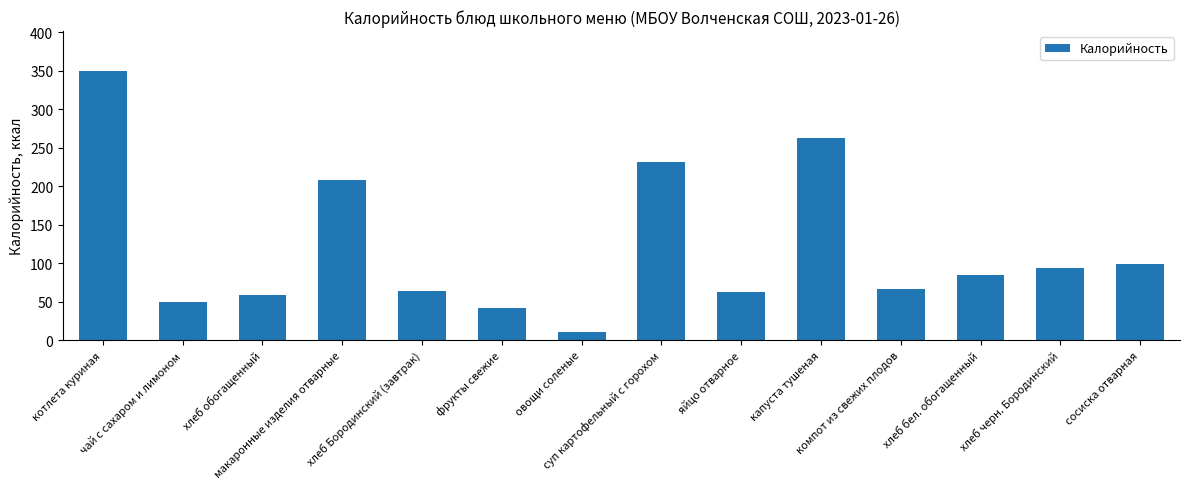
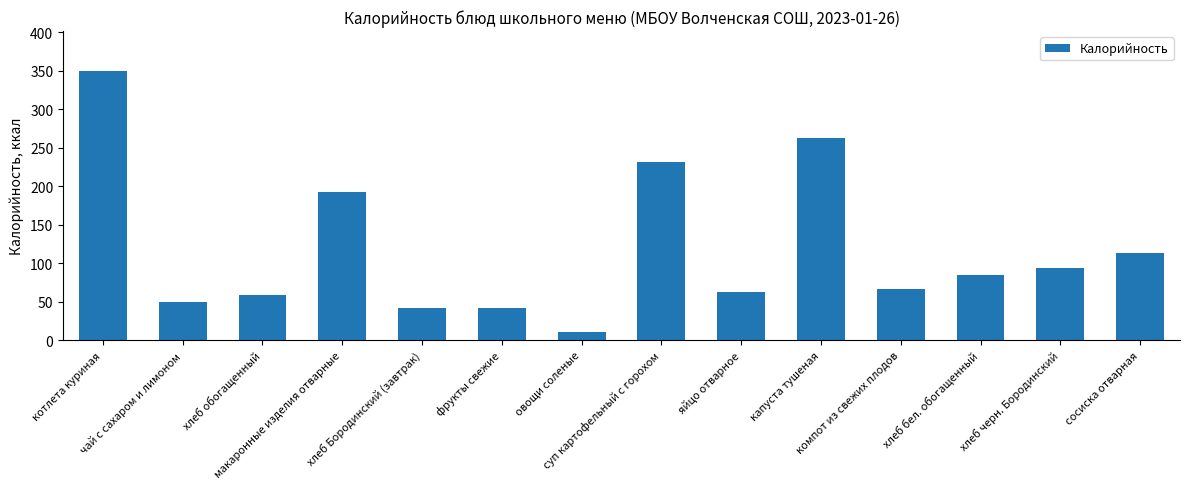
макаронные изделия отварные: 210 -> 190
хлеб Бородинский (завтрак): 60 -> 40
сосиска отварная: 100 -> 110
